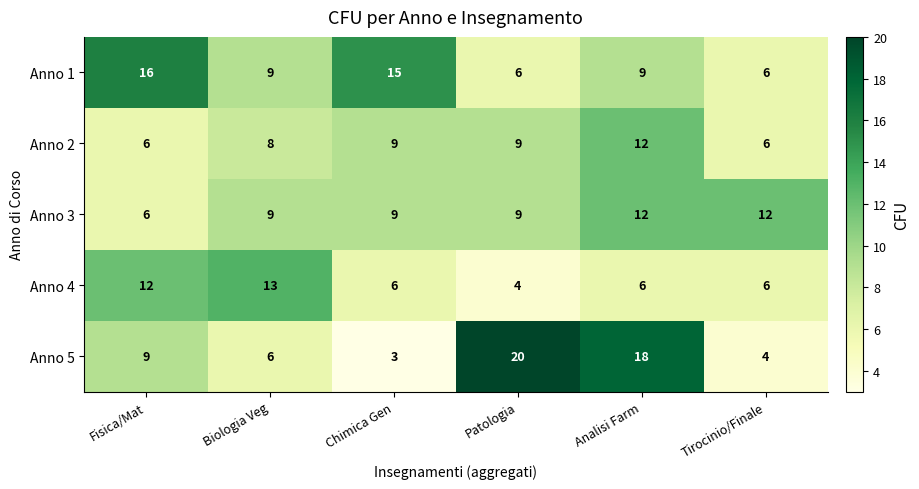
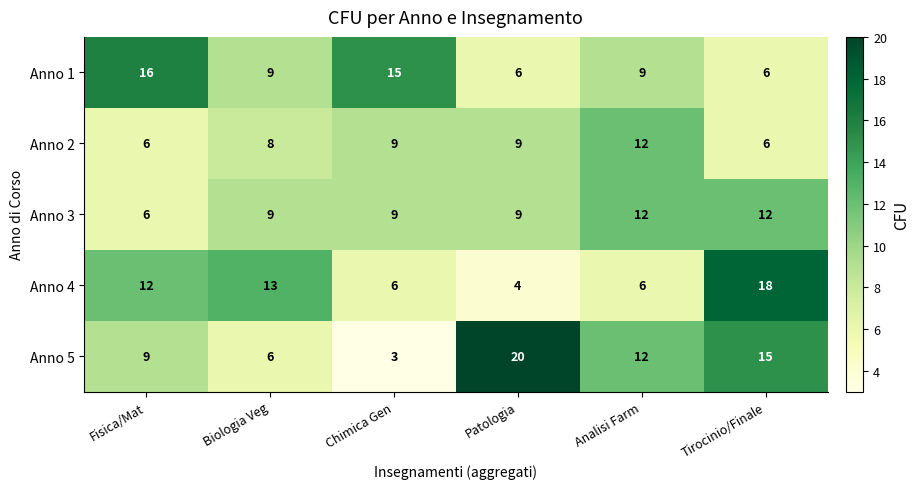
Anno 4, Tirocinio/Finale: 6 -> 18
Anno 5, Analisi Farm: 18 -> 12
Anno 5, Tirocinio/Finale: 4 -> 15
